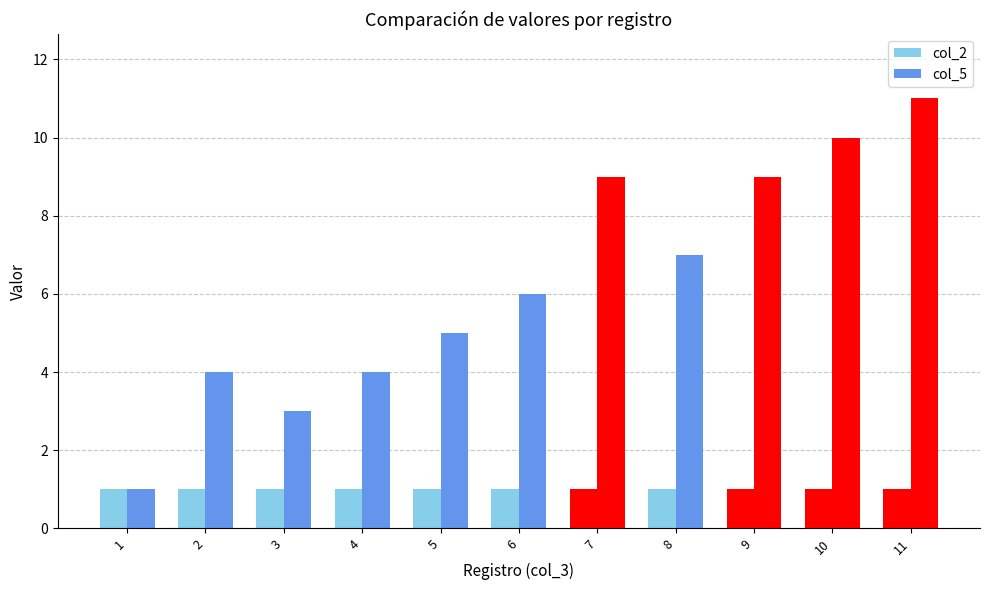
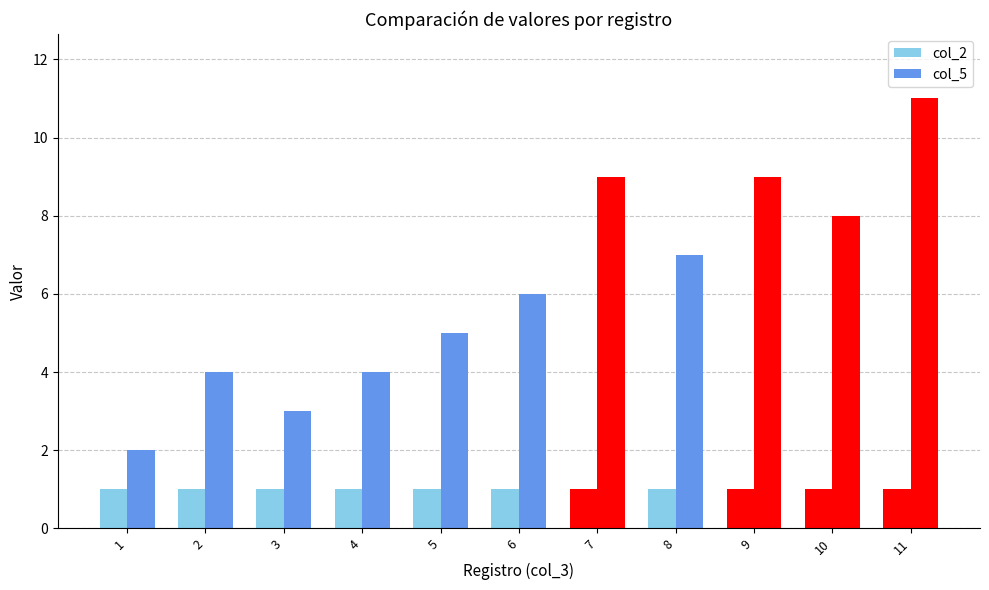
col_5, 1: 1 -> 2
col_5, 10: 10 -> 8
